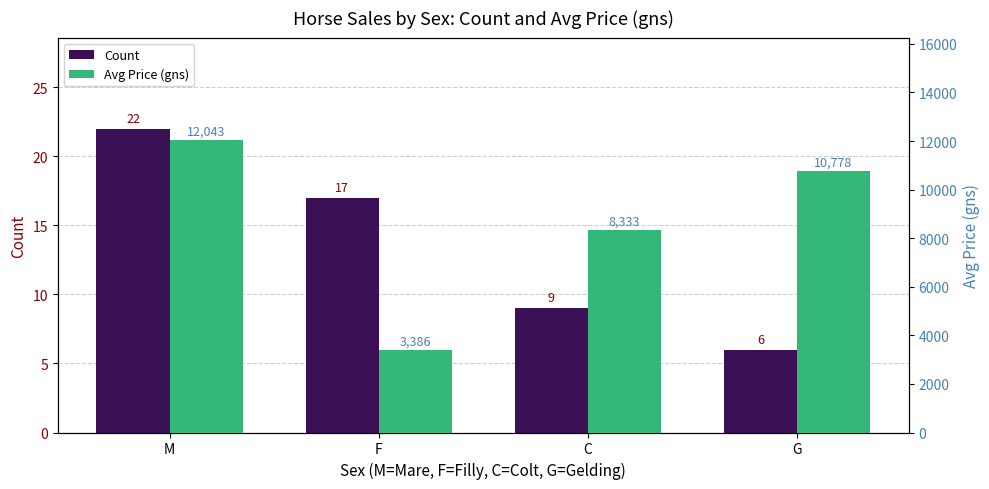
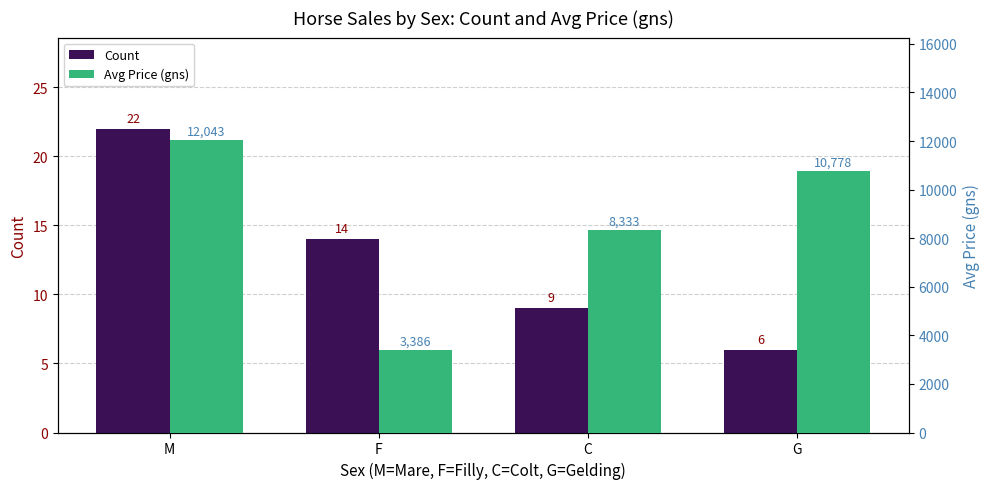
Count, F: 17 -> 14
